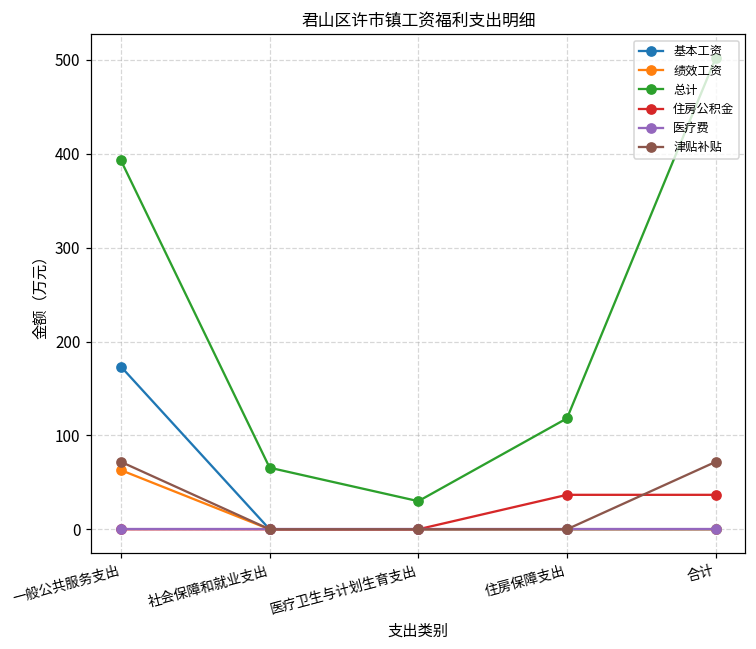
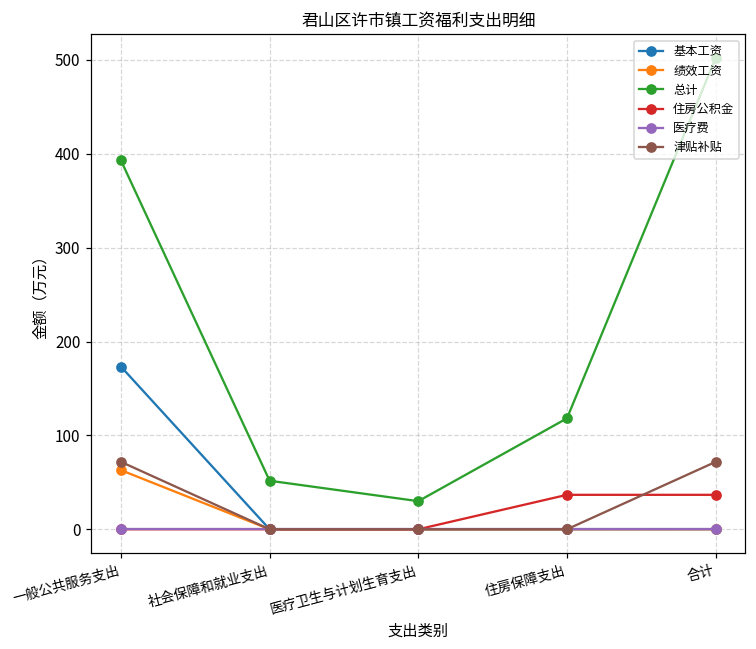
总计, 社会保障和就业支出: 70 -> 50
